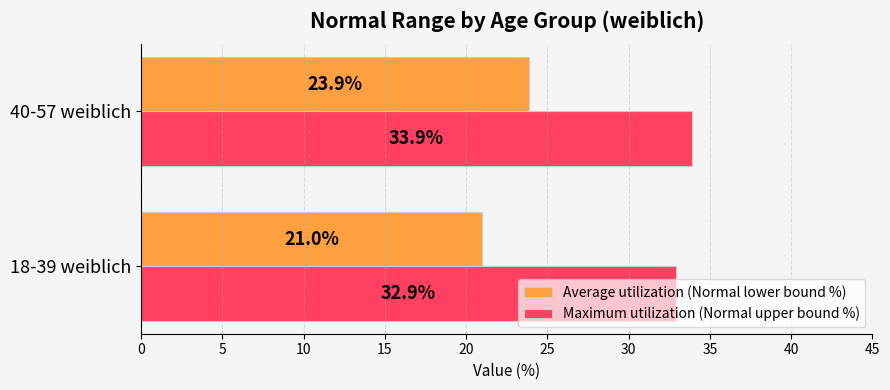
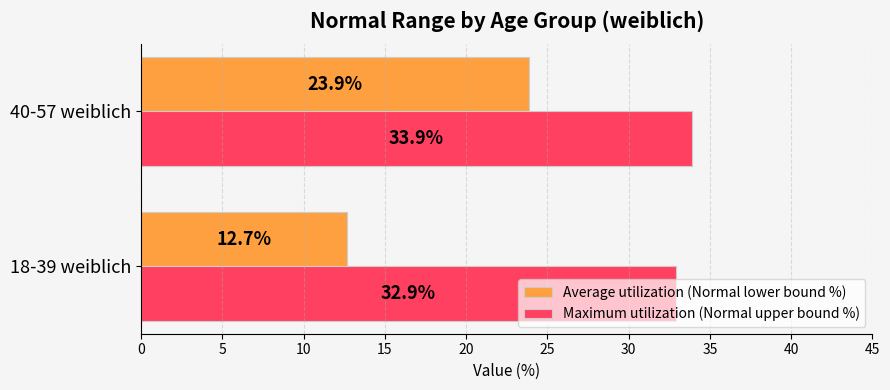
Average utilization (Normal lower bound %), 18-39 weiblich: 21.0% -> 12.7%
